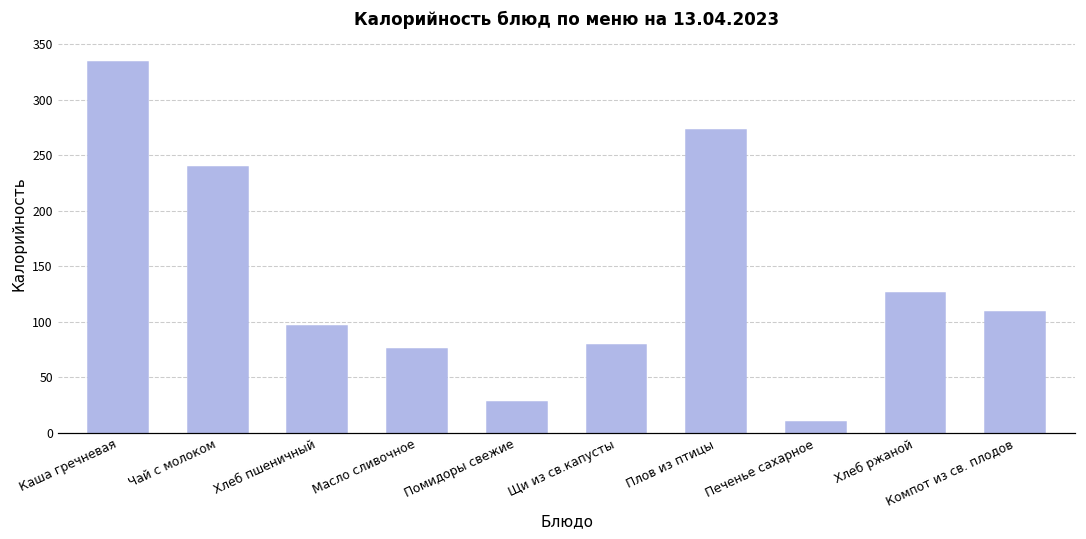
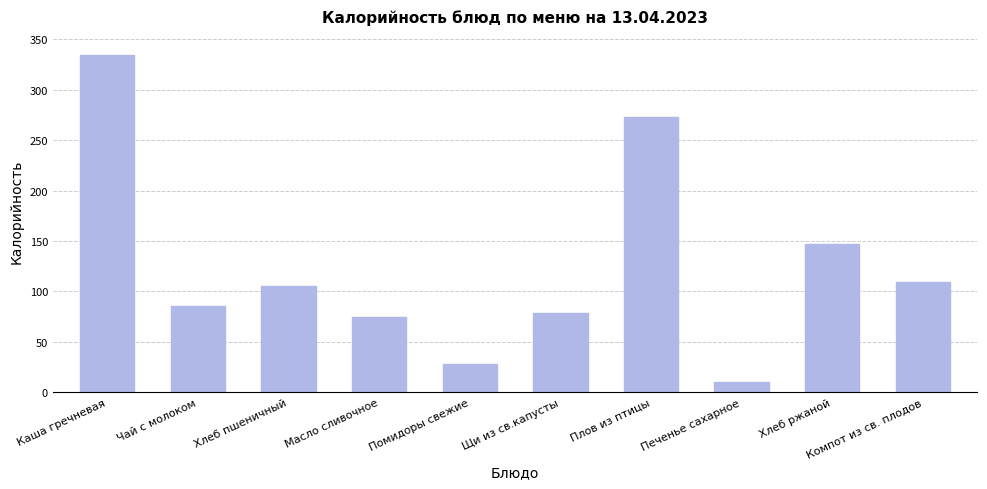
Чай с молоком: 239 -> 86
Хлеб пшеничный: 96 -> 105
Хлеб ржаной: 126 -> 147
